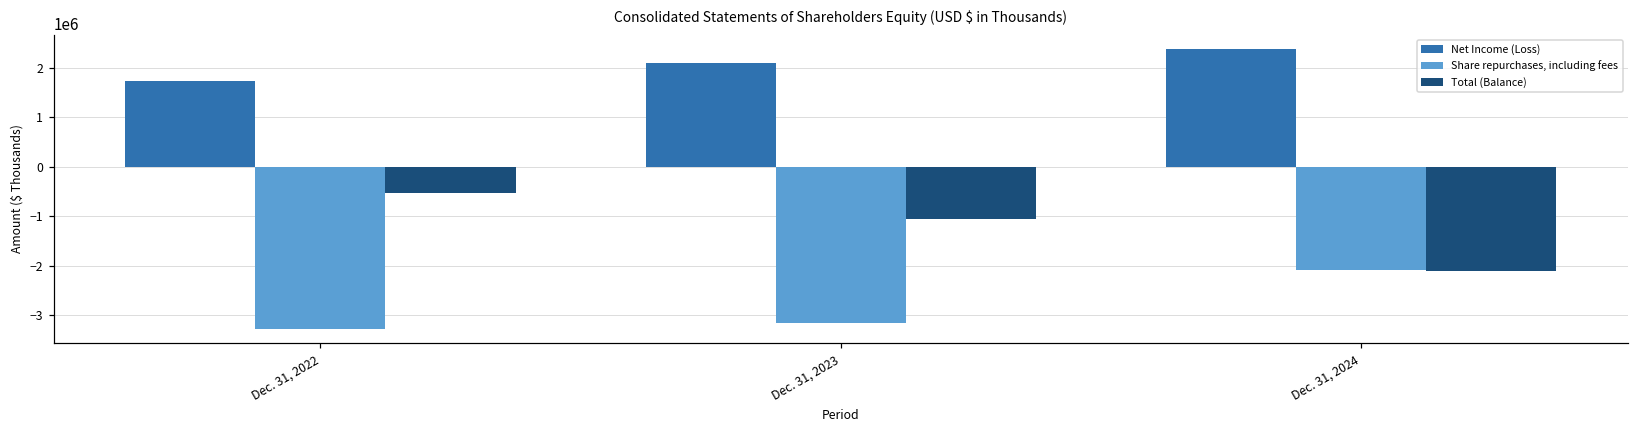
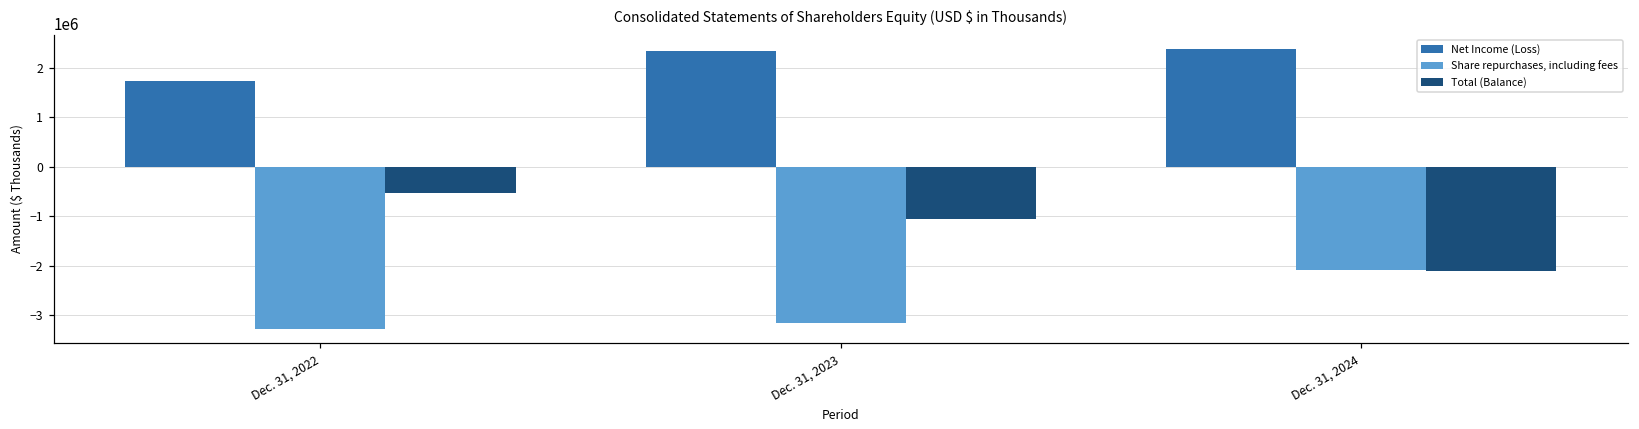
Net Income (Loss), Dec. 31, 2023: 2100000 -> 2300000
